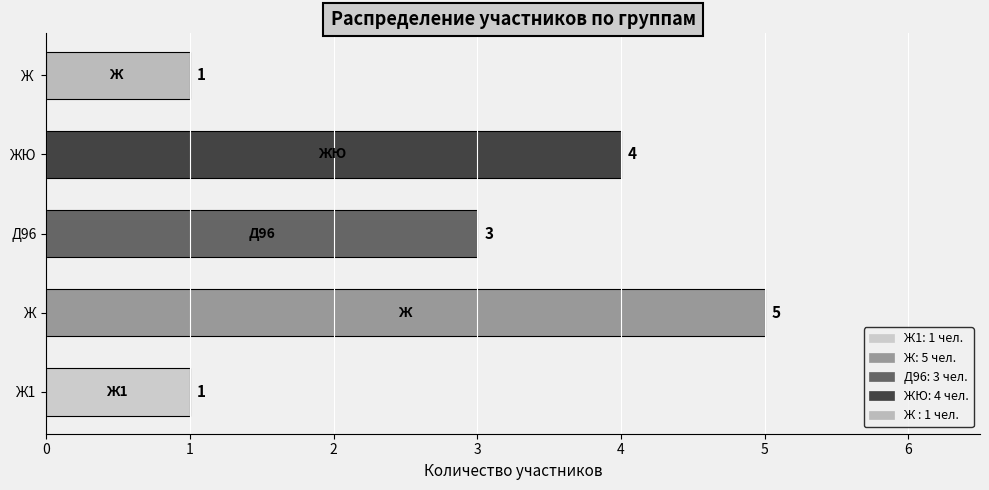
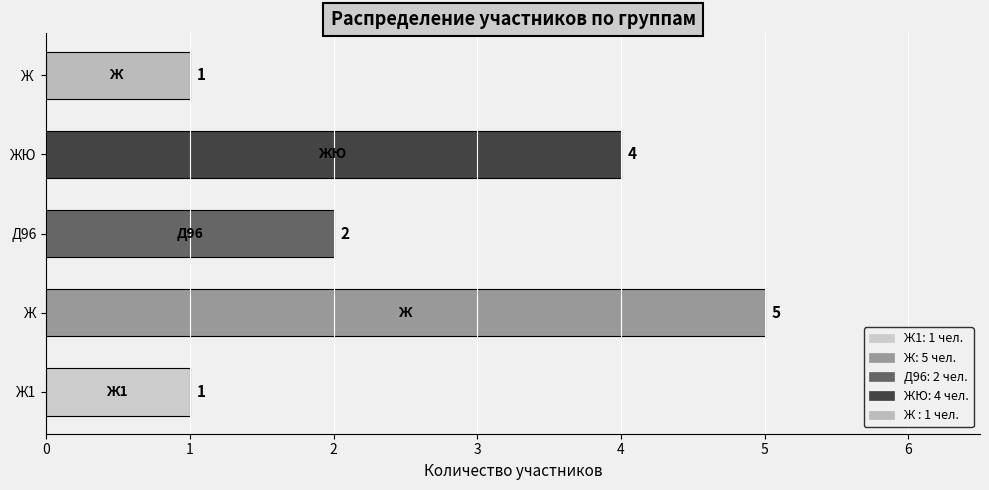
Д96: 3 -> 2
